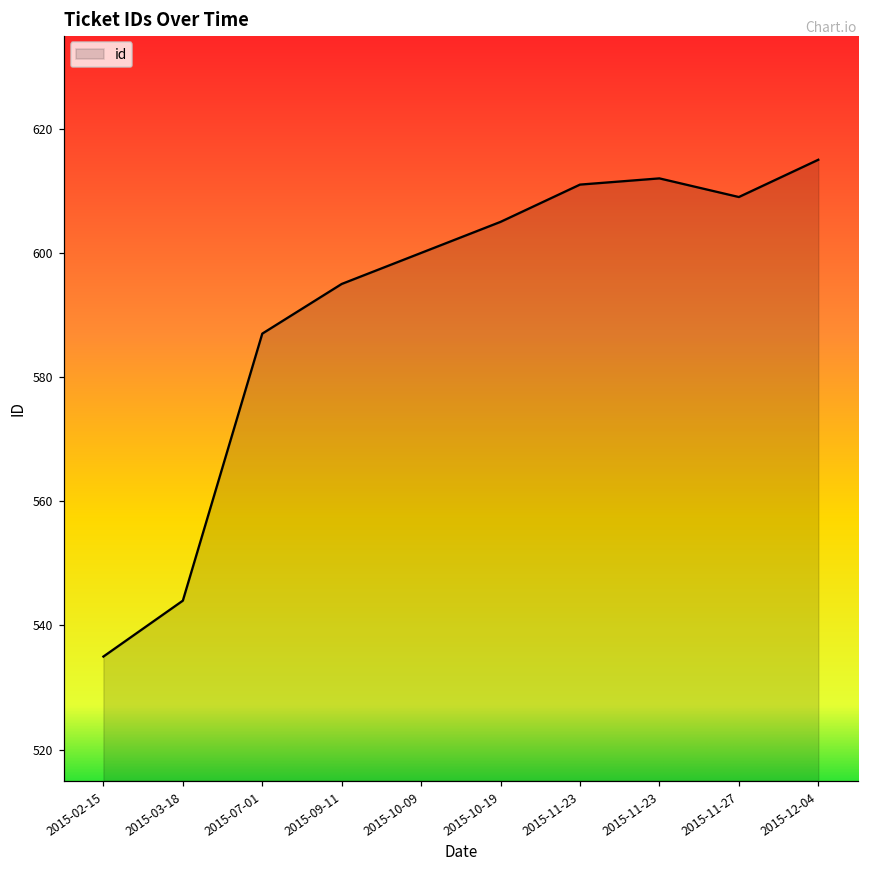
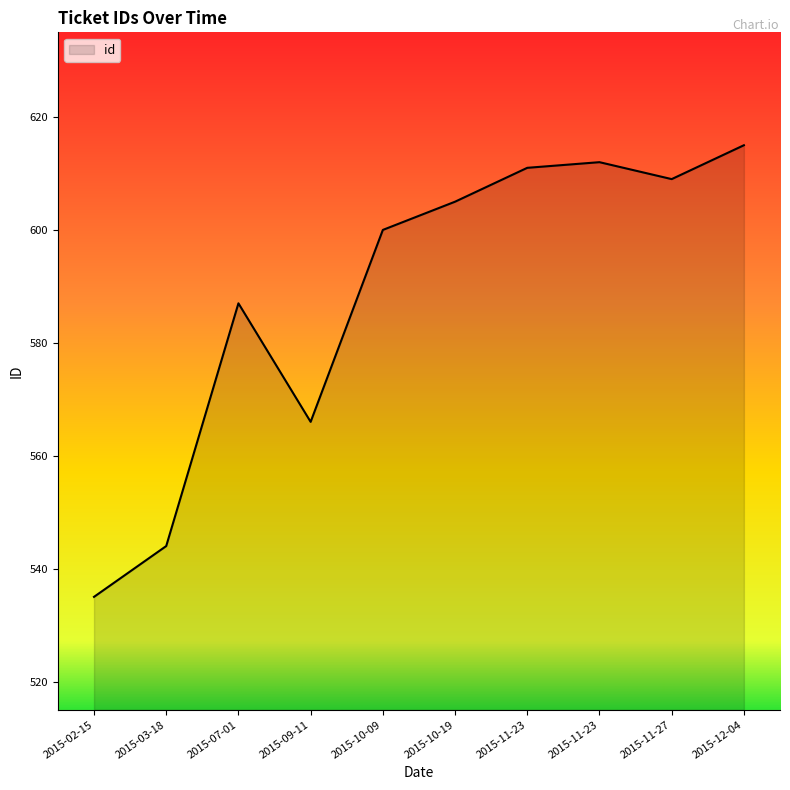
2015-09-11: 595 -> 566
